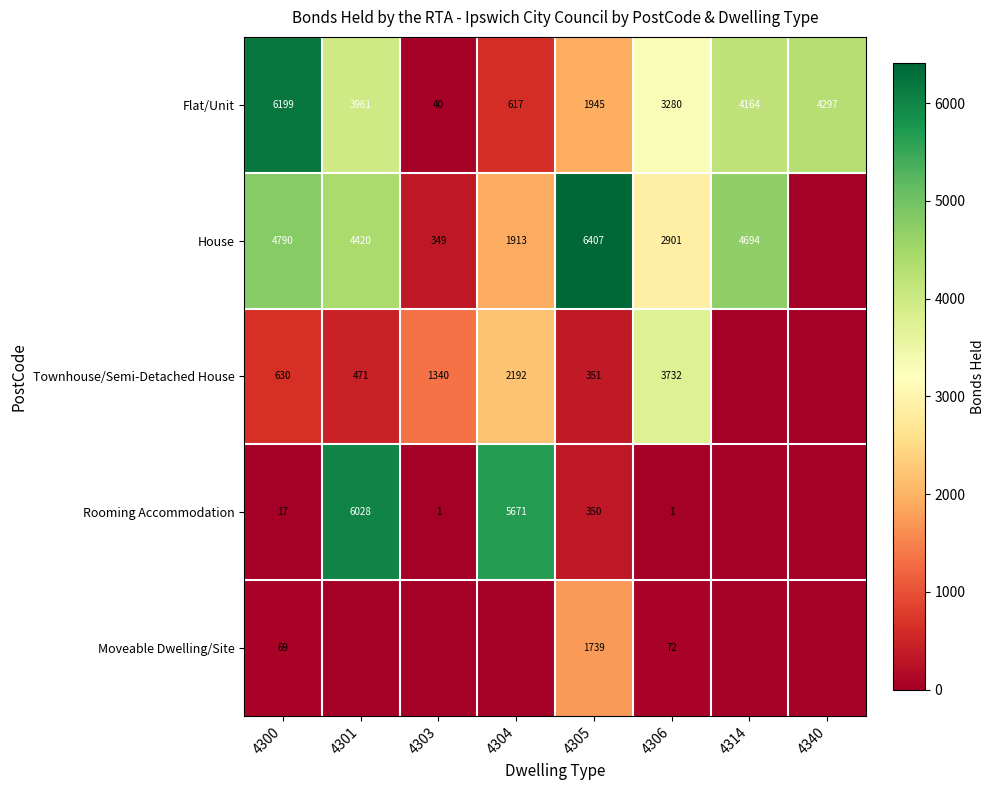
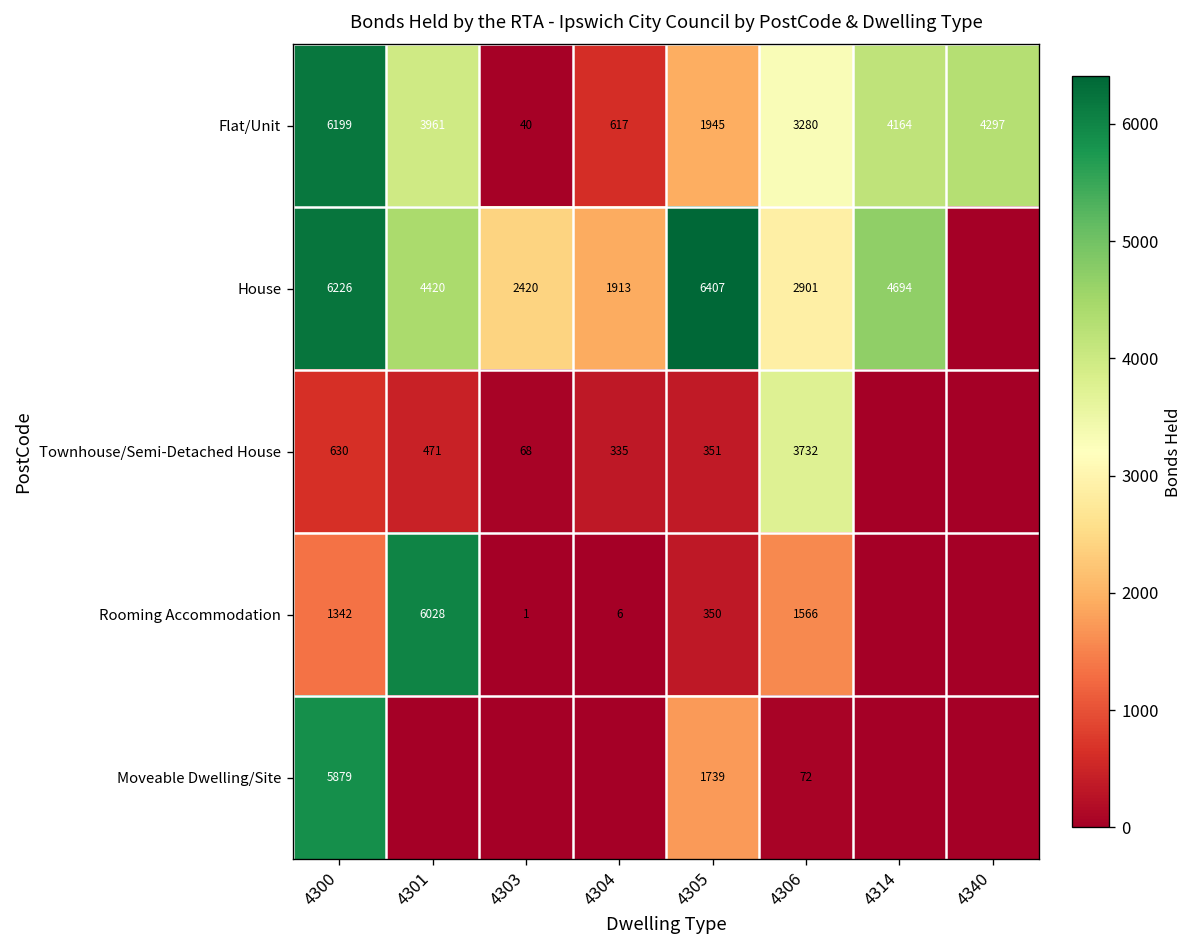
House, 4300: 4790 -> 6226
House, 4303: 349 -> 2420
Townhouse/Semi-Detached House, 4303: 1340 -> 68
Townhouse/Semi-Detached House, 4304: 2192 -> 335
Rooming Accommodation, 4300: 17 -> 1342
Rooming Accommodation, 4304: 5671 -> 6
Rooming Accommodation, 4306: 1 -> 1566
Moveable Dwelling/Site, 4300: 69 -> 5879
